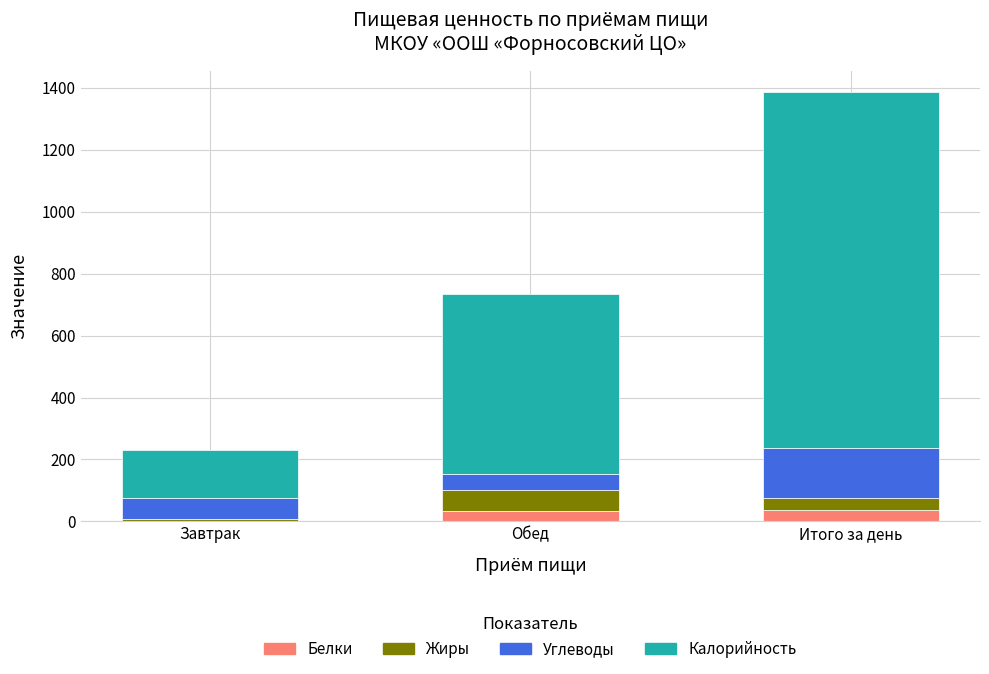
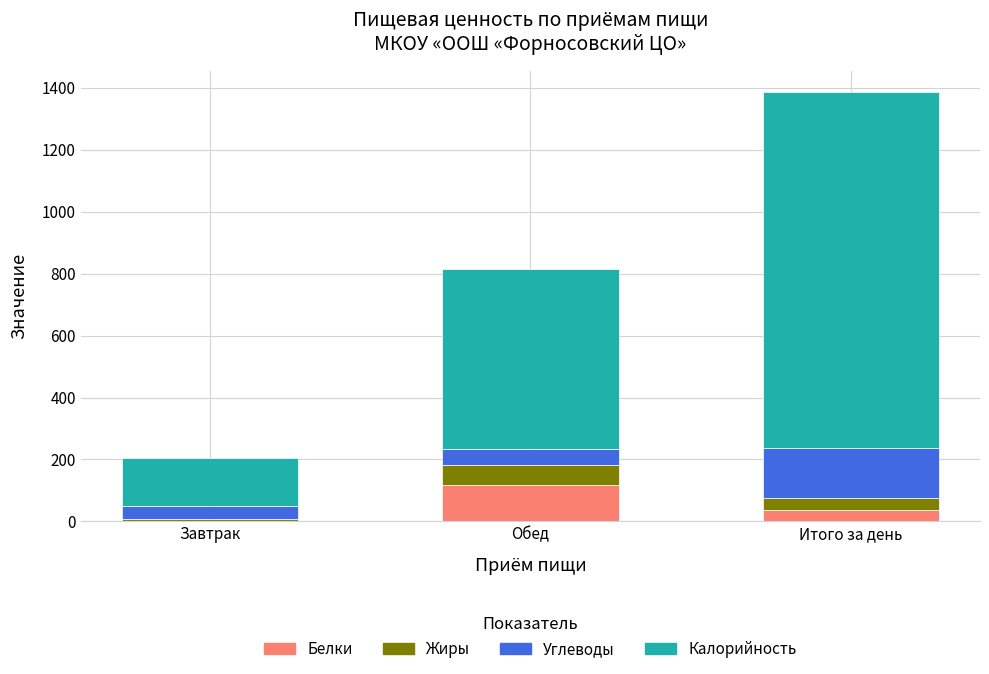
Углеводы, Завтрак: 70 -> 40
Белки, Обед: 30 -> 120
